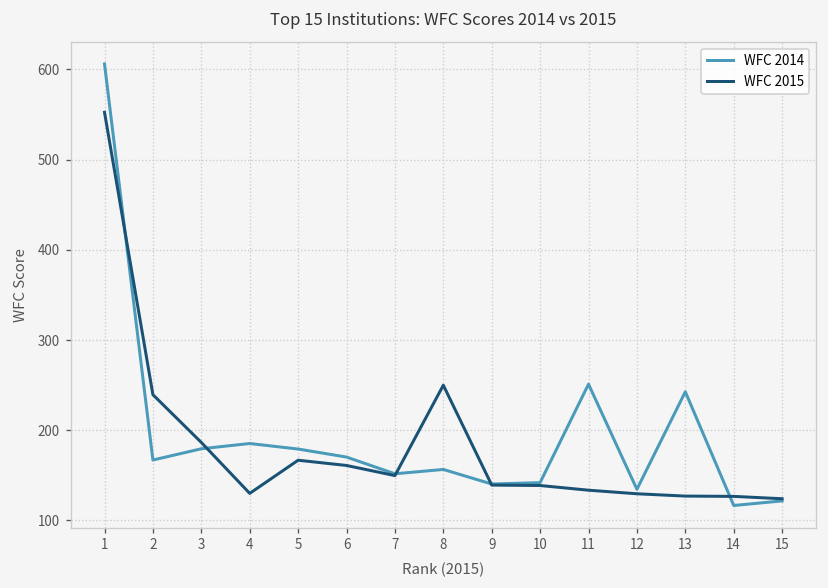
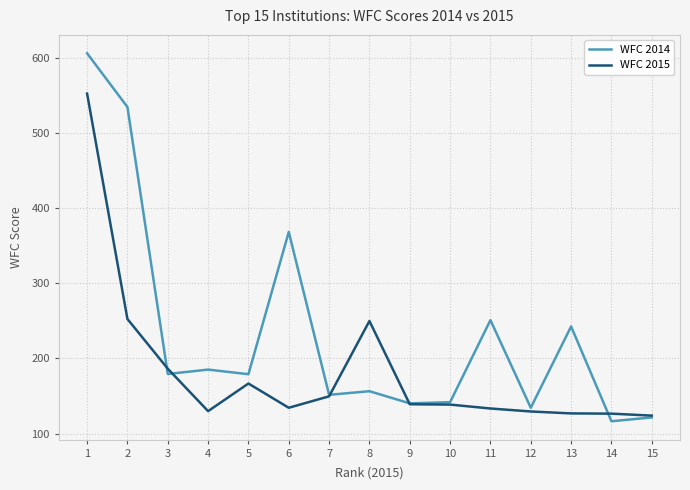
WFC 2014, 2: 170 -> 530
WFC 2015, 2: 240 -> 250
WFC 2014, 6: 170 -> 370
WFC 2015, 6: 160 -> 130
